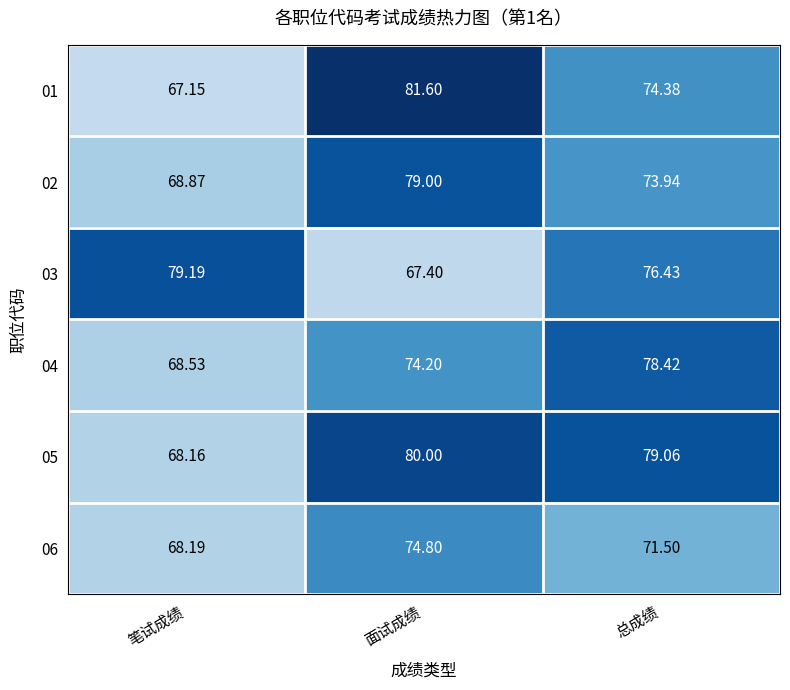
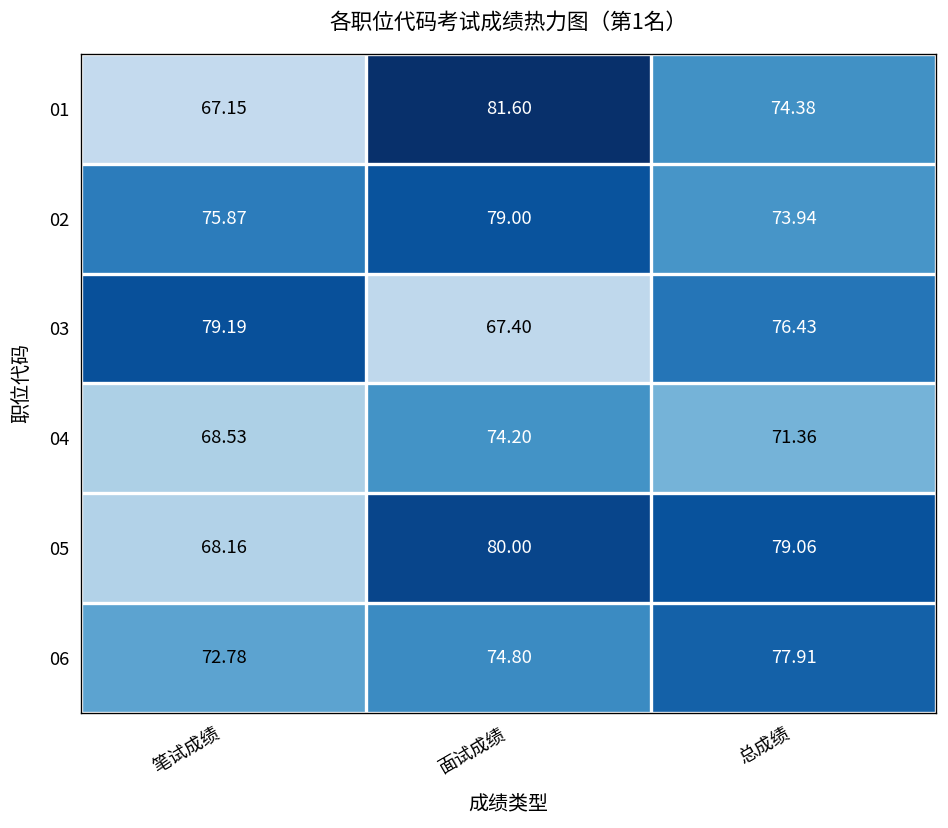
02, 笔试成绩: 68.87 -> 75.87
04, 总成绩: 78.42 -> 71.36
06, 笔试成绩: 68.19 -> 72.78
06, 总成绩: 71.50 -> 77.91
